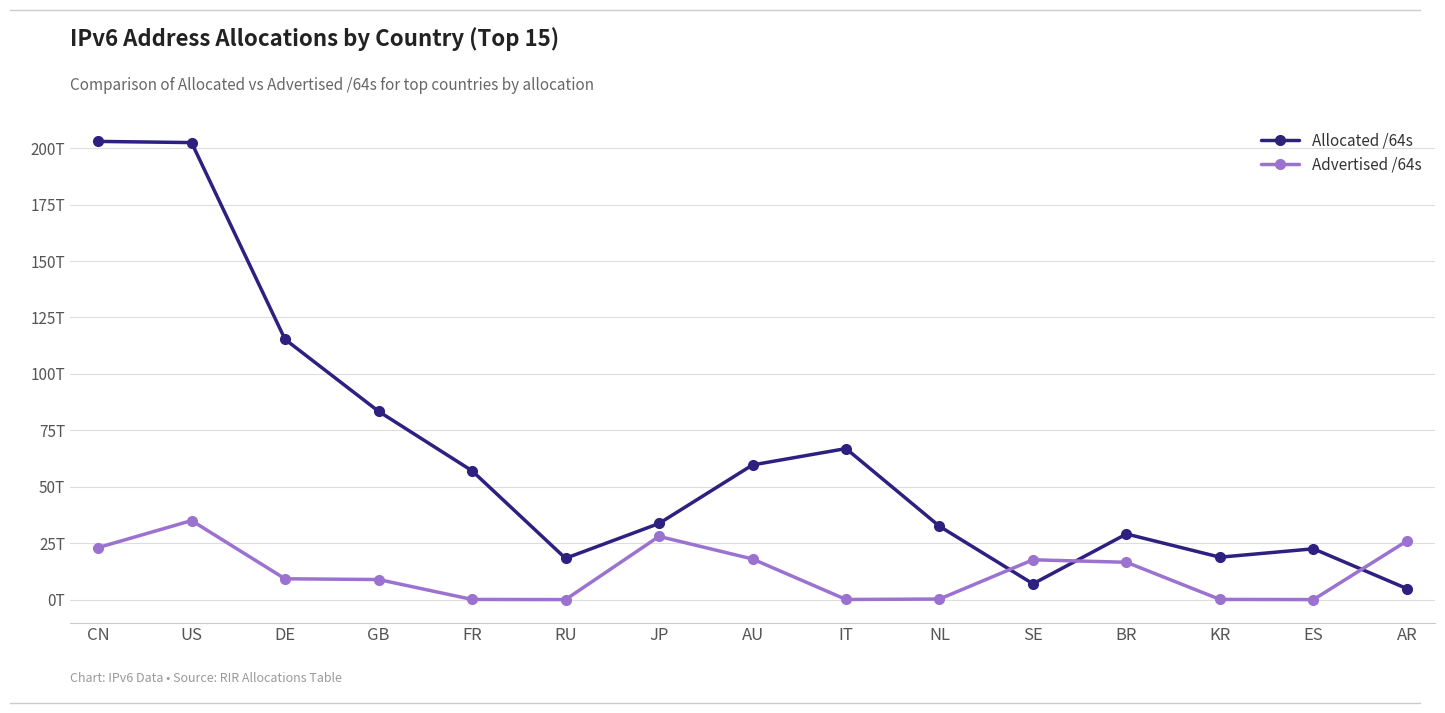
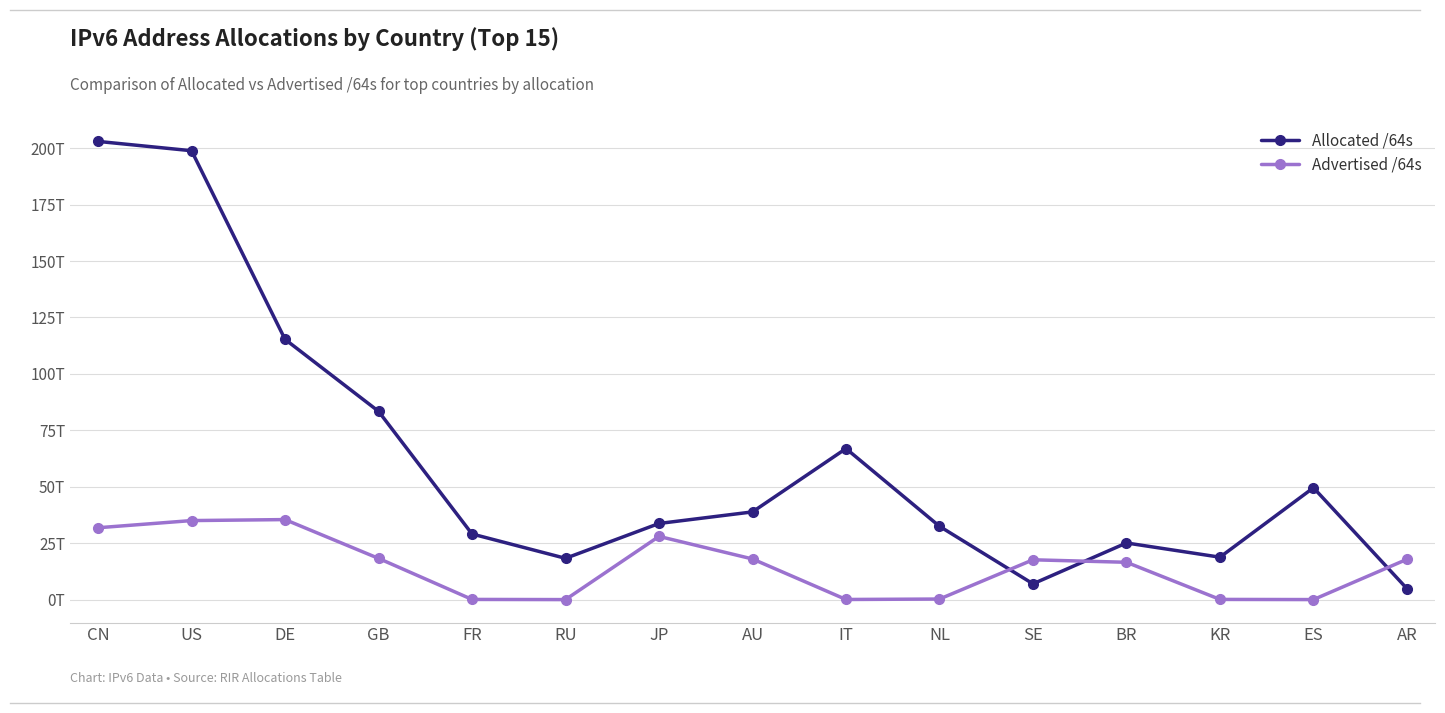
Advertised /64s, CN: 23T -> 32T
Allocated /64s, US: 202T -> 199T
Advertised /64s, DE: 9T -> 35T
Advertised /64s, GB: 9T -> 18T
Allocated /64s, FR: 57T -> 29T
Allocated /64s, AU: 60T -> 39T
Allocated /64s, BR: 29T -> 25T
Allocated /64s, ES: 23T -> 50T
Advertised /64s, AR: 26T -> 18T
